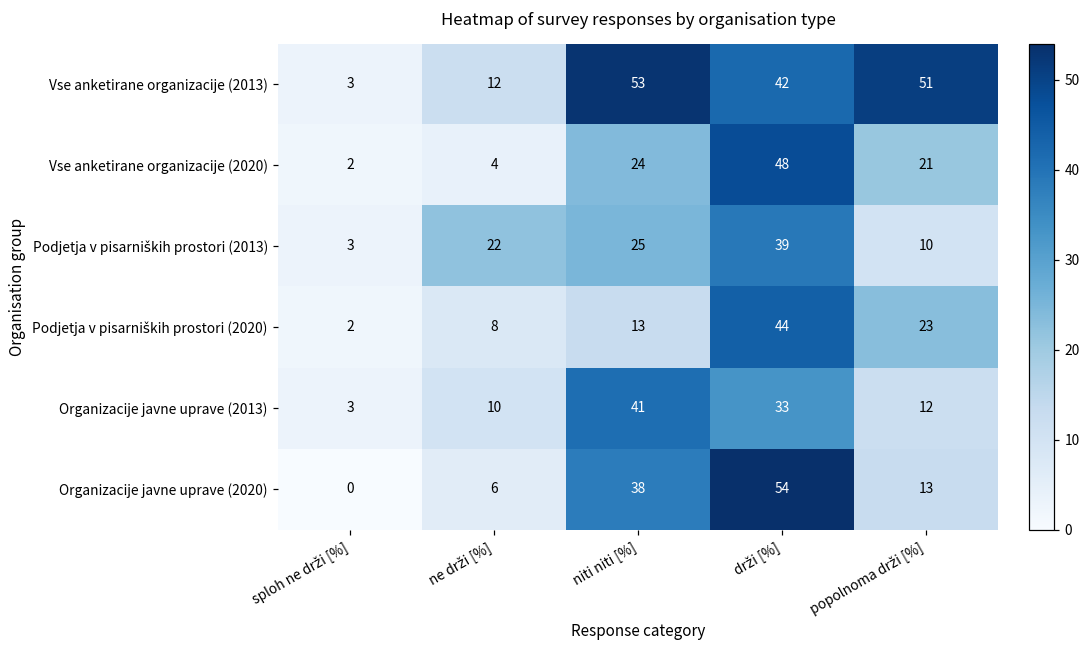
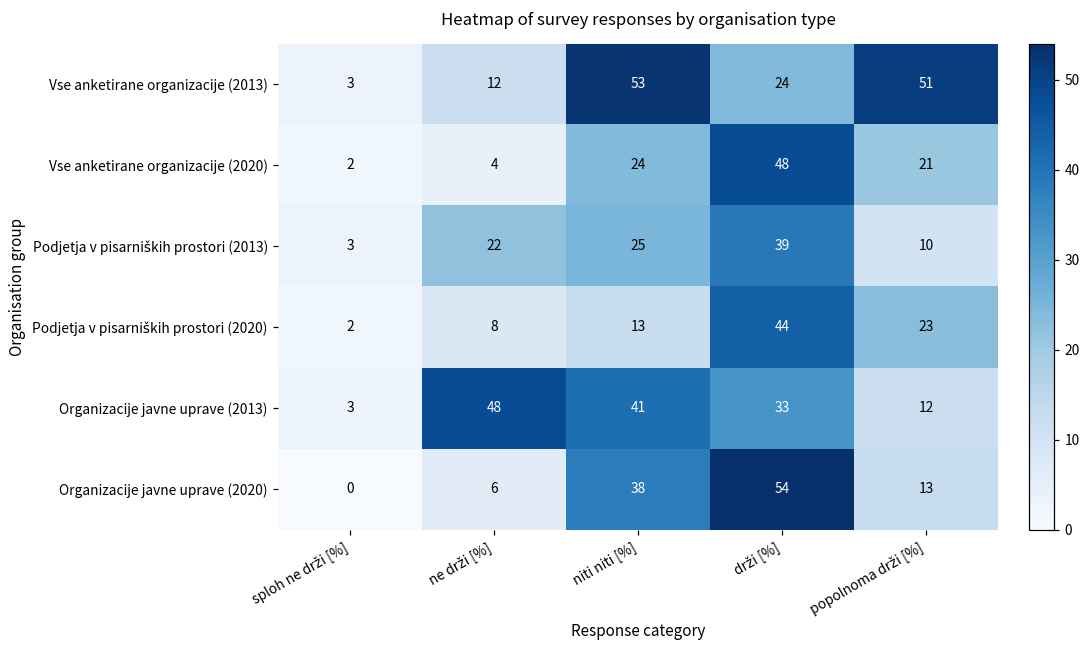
Vse anketirane organizacije (2013), drži [%]: 42 -> 24
Organizacije javne uprave (2013), ne drži [%]: 10 -> 48
